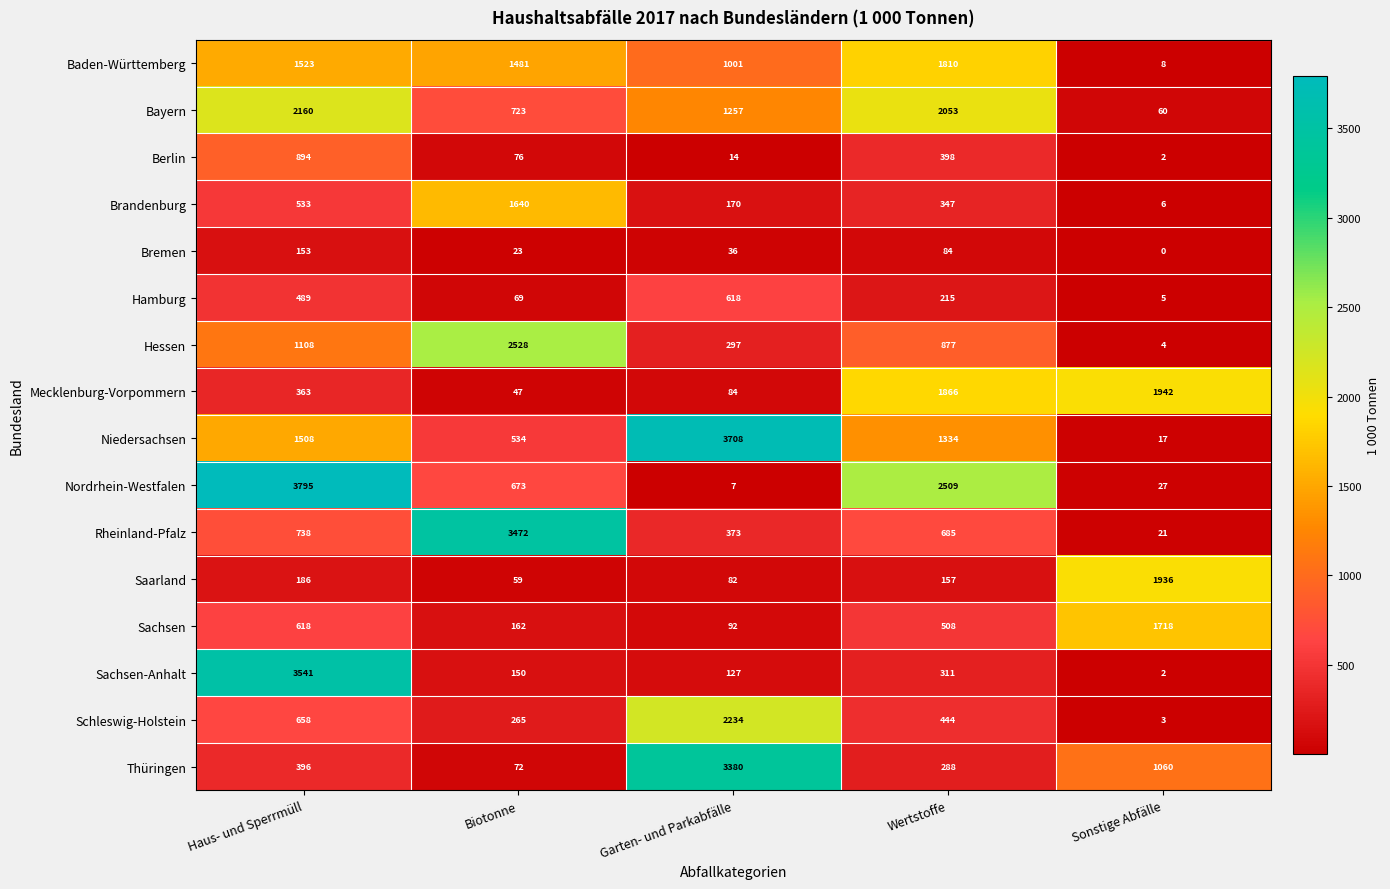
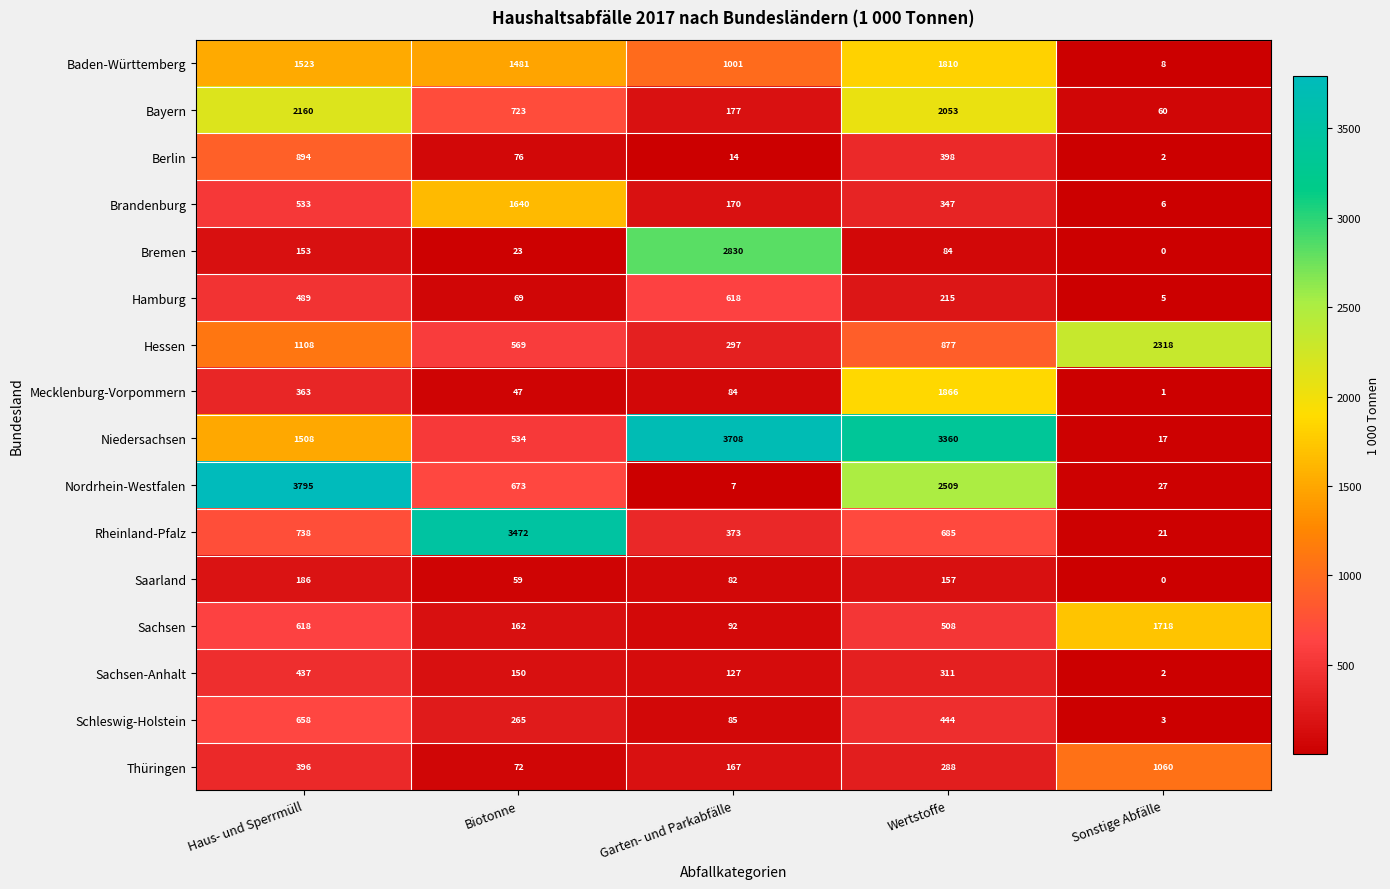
Bayern, Garten- und Parkabfälle: 1257 -> 177
Bremen, Garten- und Parkabfälle: 36 -> 2830
Hessen, Biotonne: 2528 -> 569
Hessen, Sonstige Abfälle: 4 -> 2318
Mecklenburg-Vorpommern, Sonstige Abfälle: 1942 -> 1
Niedersachsen, Wertstoffe: 1334 -> 3360
Saarland, Sonstige Abfälle: 1936 -> 0
Sachsen-Anhalt, Haus- und Sperrmüll: 3541 -> 437
Schleswig-Holstein, Garten- und Parkabfälle: 2234 -> 85
Thüringen, Garten- und Parkabfälle: 3380 -> 167
